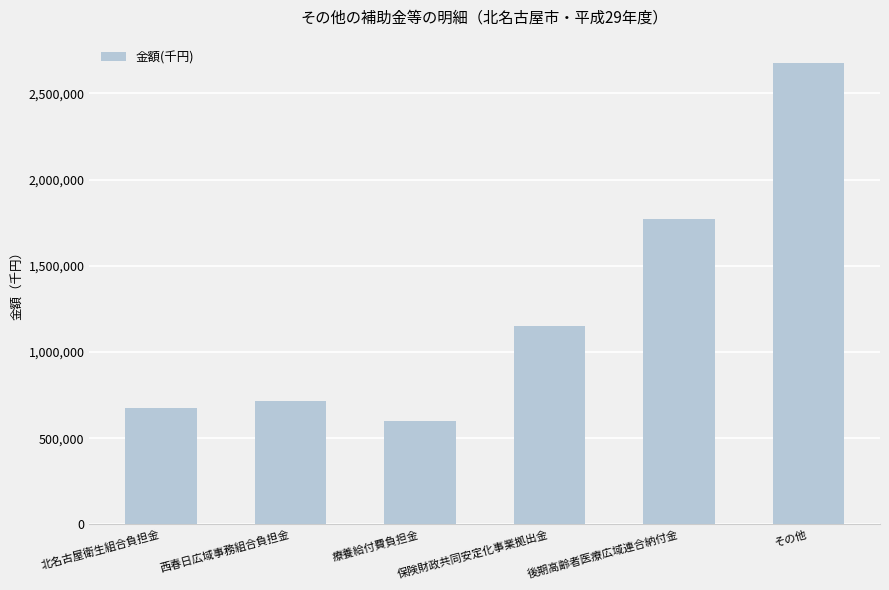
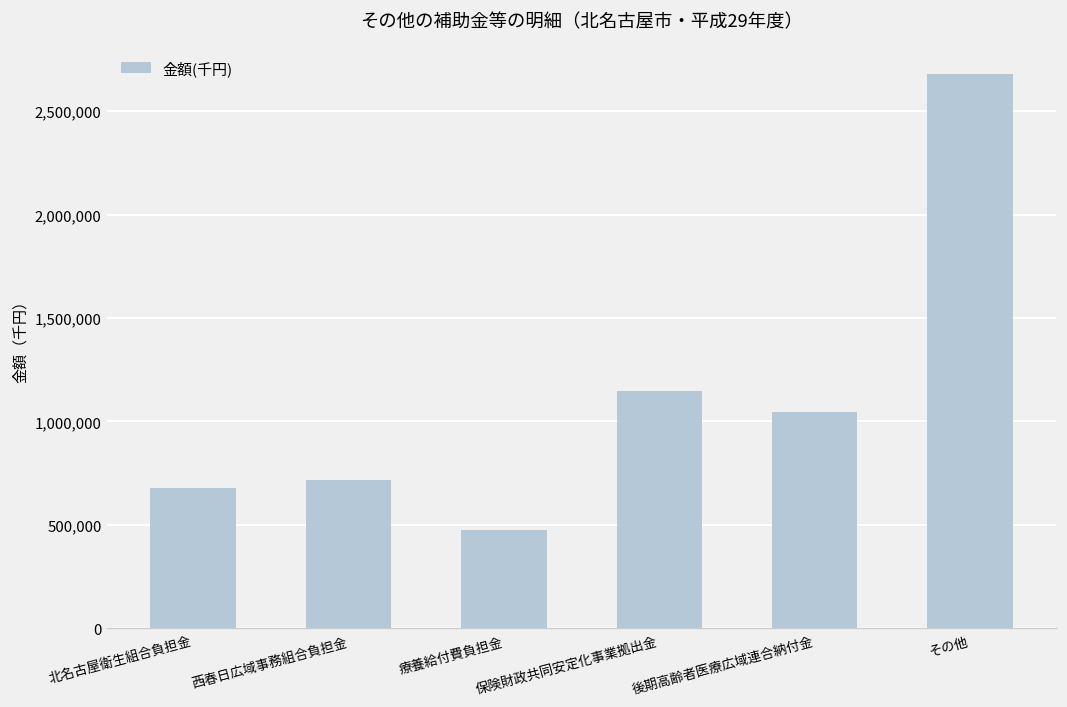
療養給付費負担金: 600,000 -> 480,000
後期高齢者医療広域連合納付金: 1,770,000 -> 1,050,000
